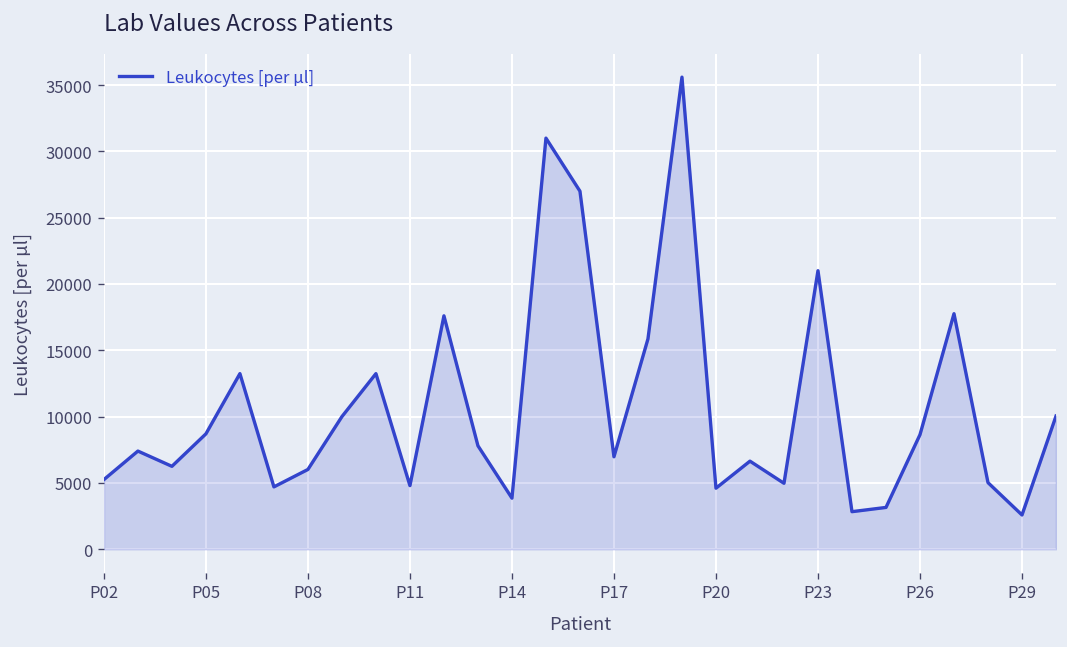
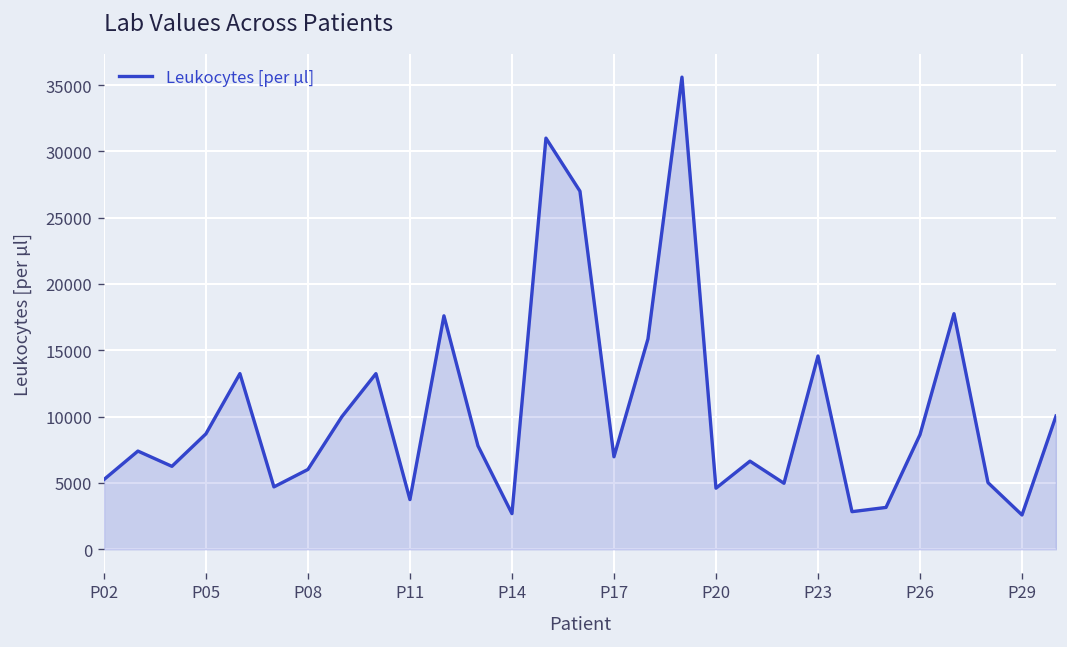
P11: 4800 -> 3700
P14: 3900 -> 2700
P23: 21000 -> 14600
